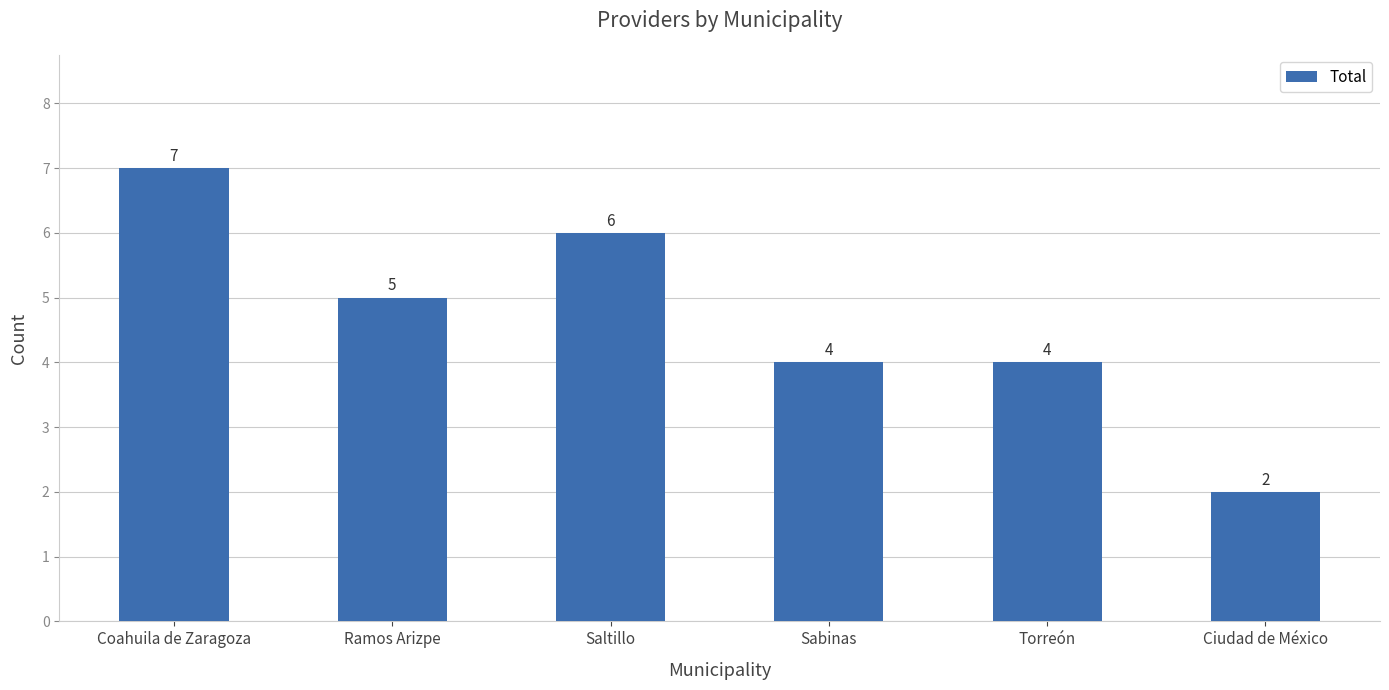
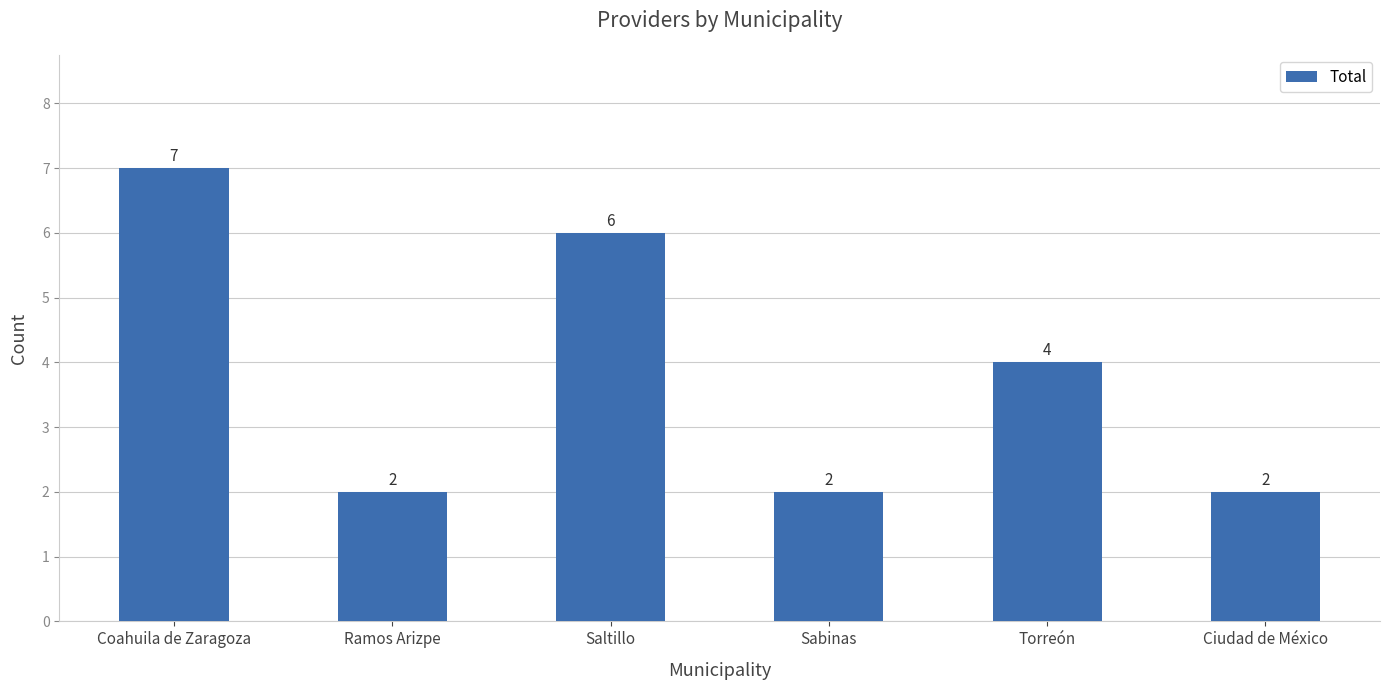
Ramos Arizpe: 5 -> 2
Sabinas: 4 -> 2
